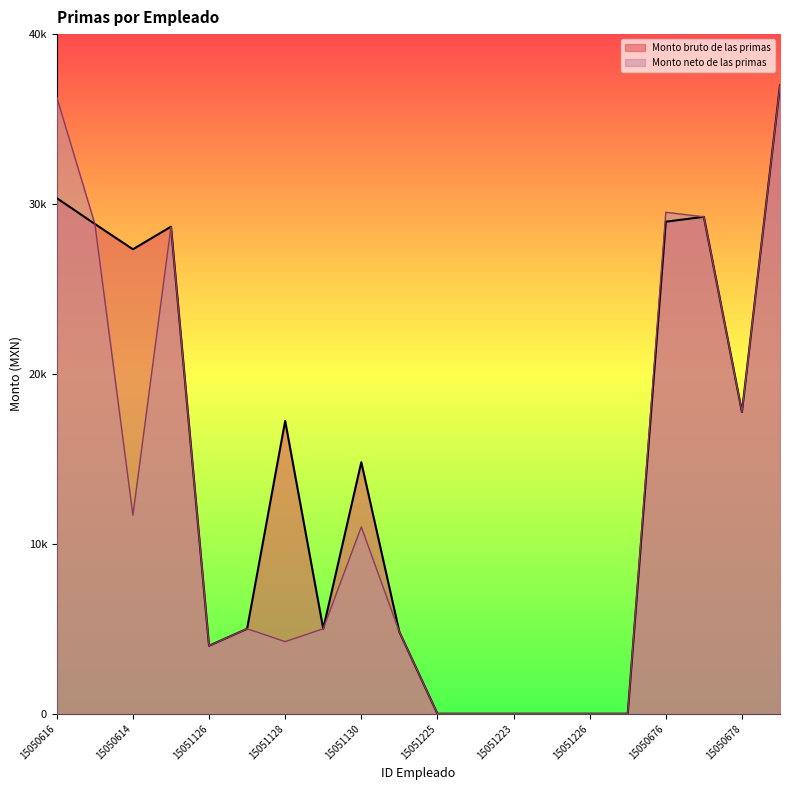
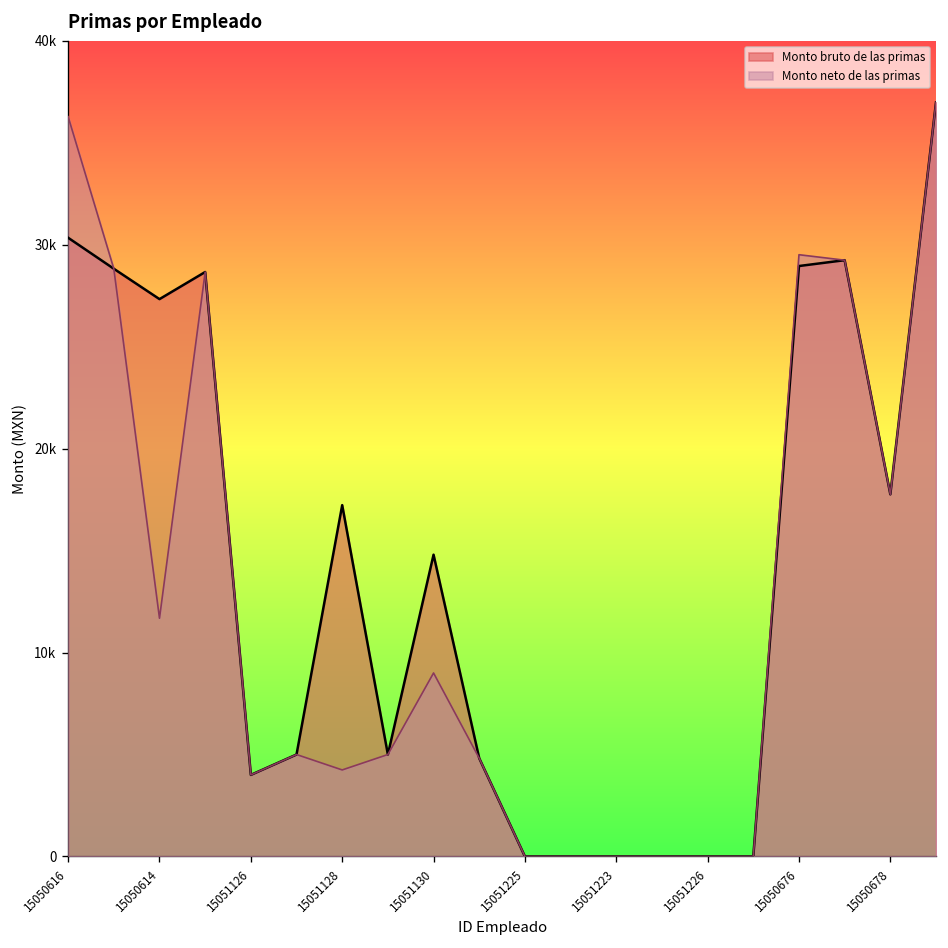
Monto neto de las primas, 15051130: 11000 -> 9000
